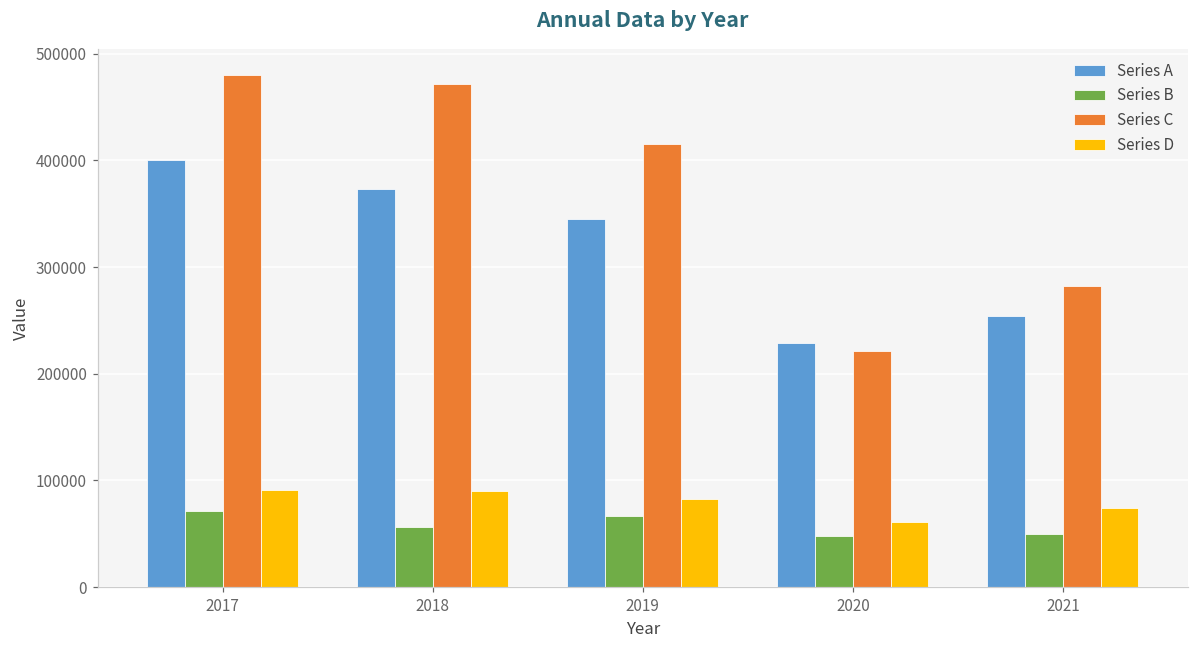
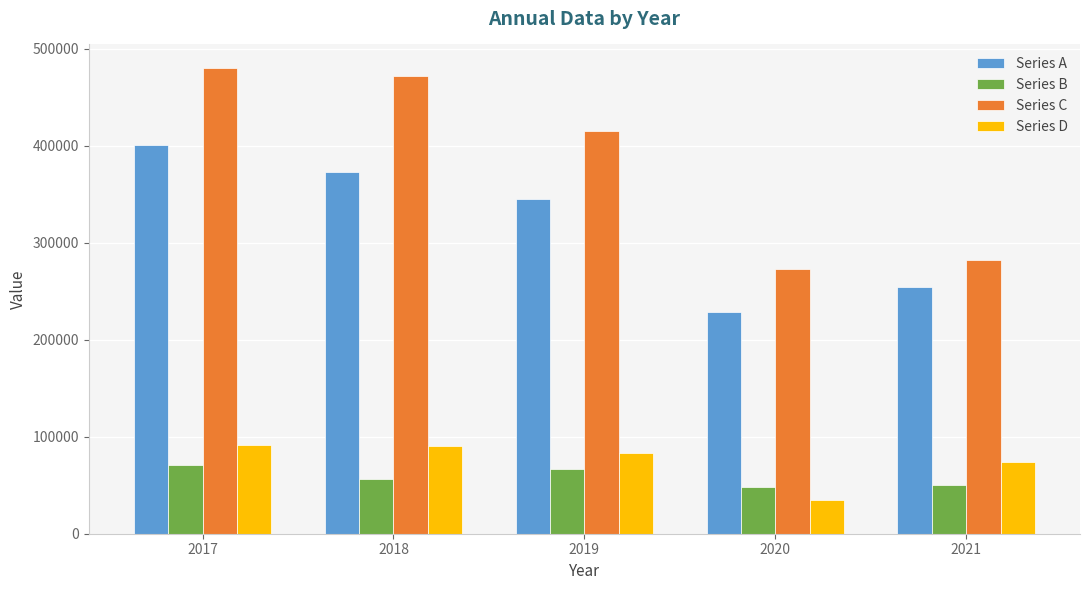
Series C, 2020: 220000 -> 270000
Series D, 2020: 60000 -> 30000
